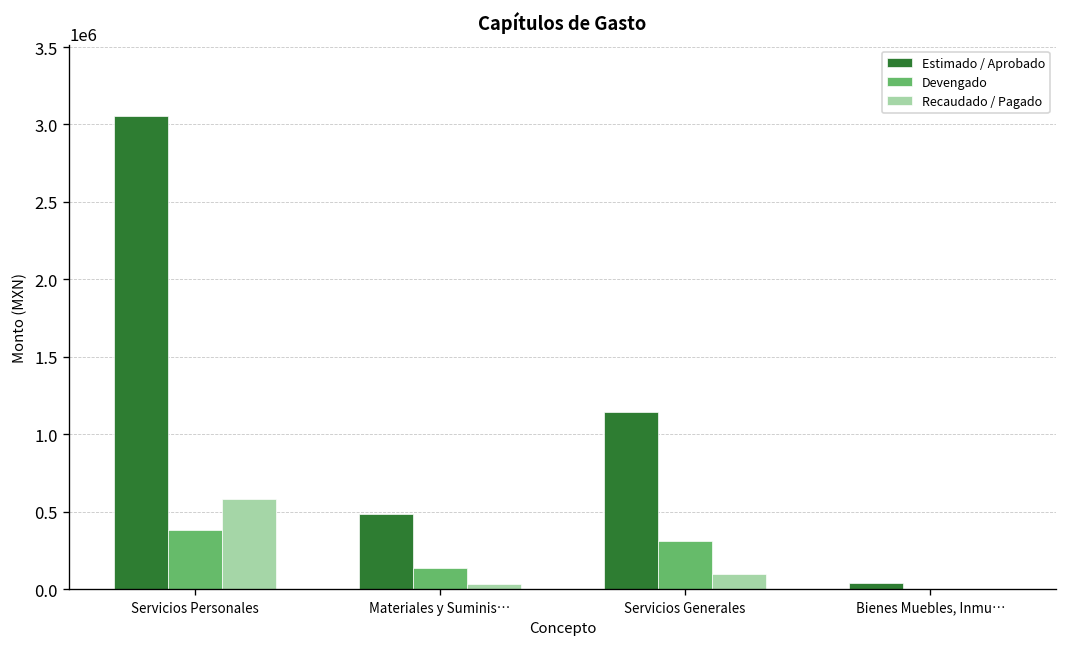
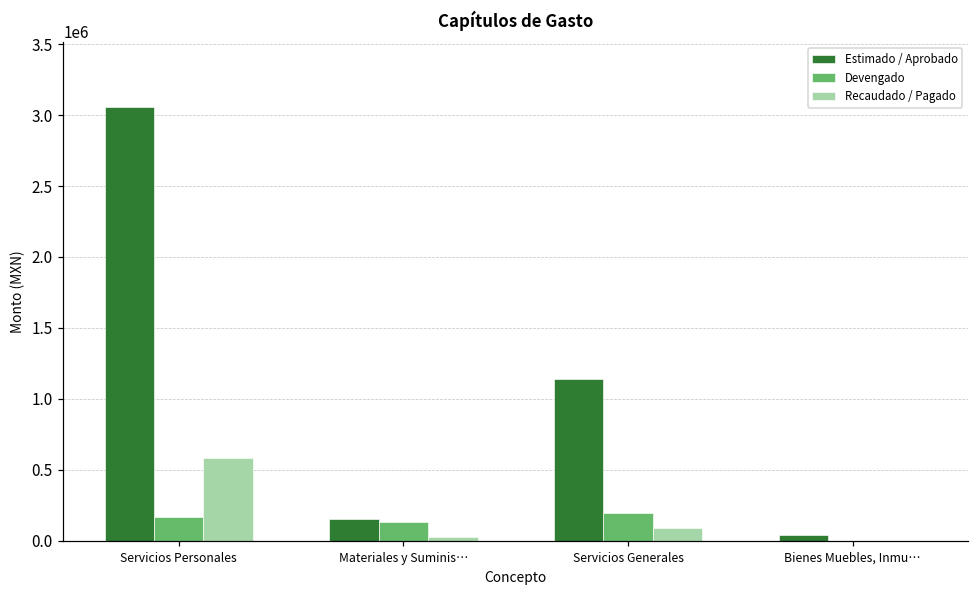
Devengado, Servicios Personales: 380000 -> 170000
Estimado / Aprobado, Materiales y Suminis…: 480000 -> 150000
Devengado, Servicios Generales: 310000 -> 190000
